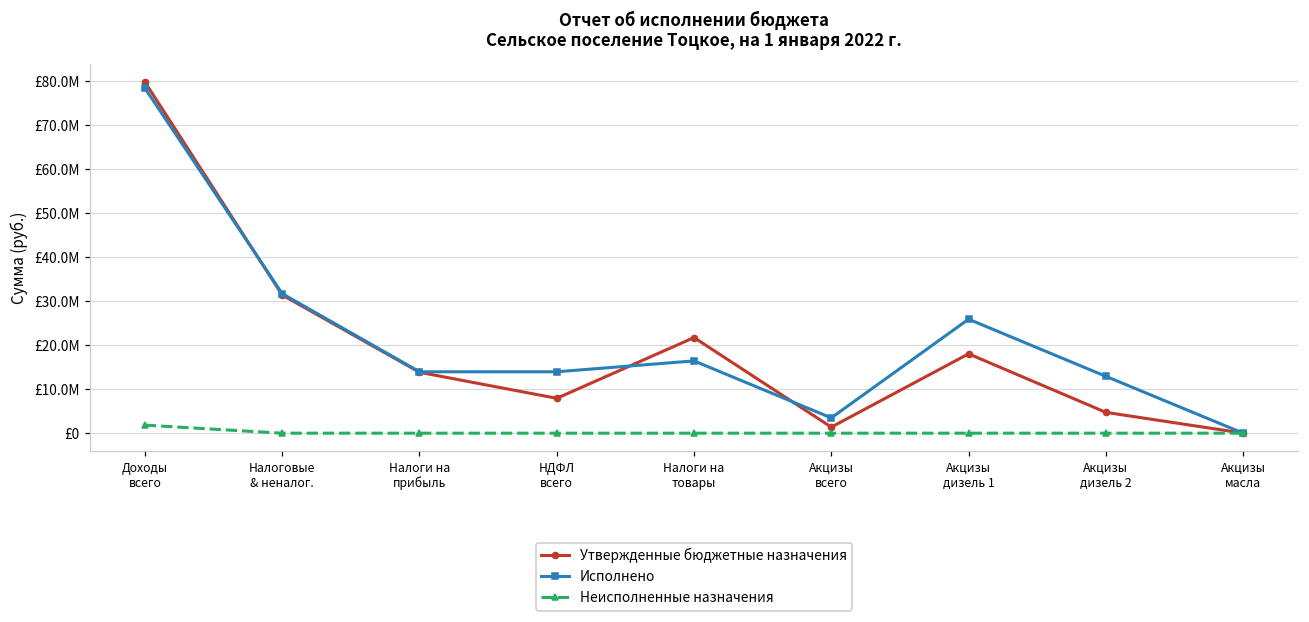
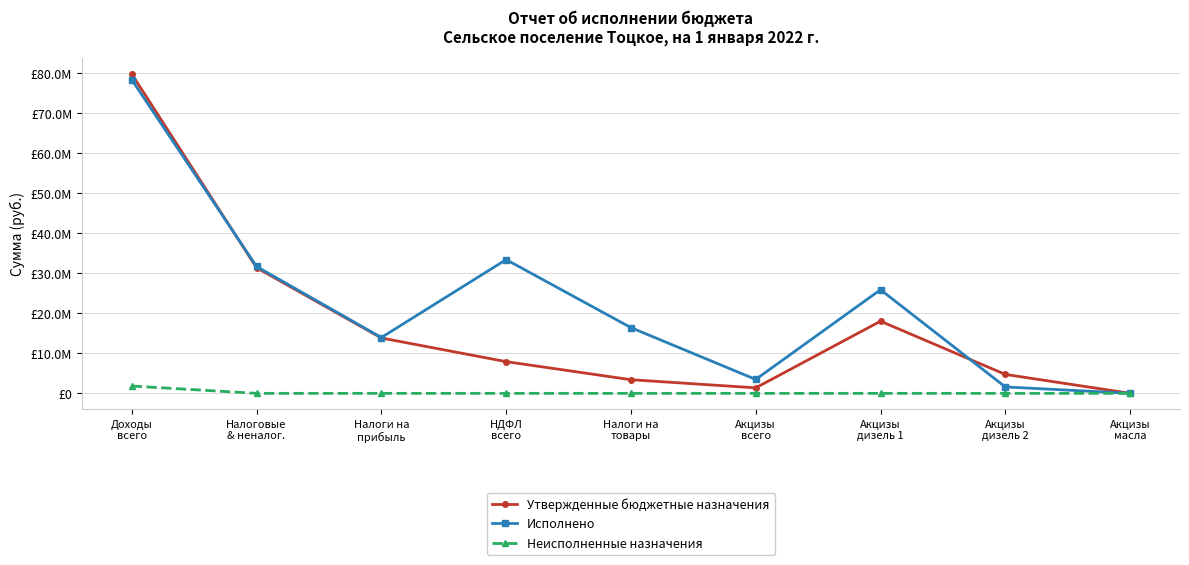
Исполнено, НДФЛ всего: £14000000 -> £33000000
Утвержденные бюджетные назначения, Налоги на товары: £22000000 -> £3000000
Исполнено, Акцизы дизель 2: £13000000 -> £2000000
